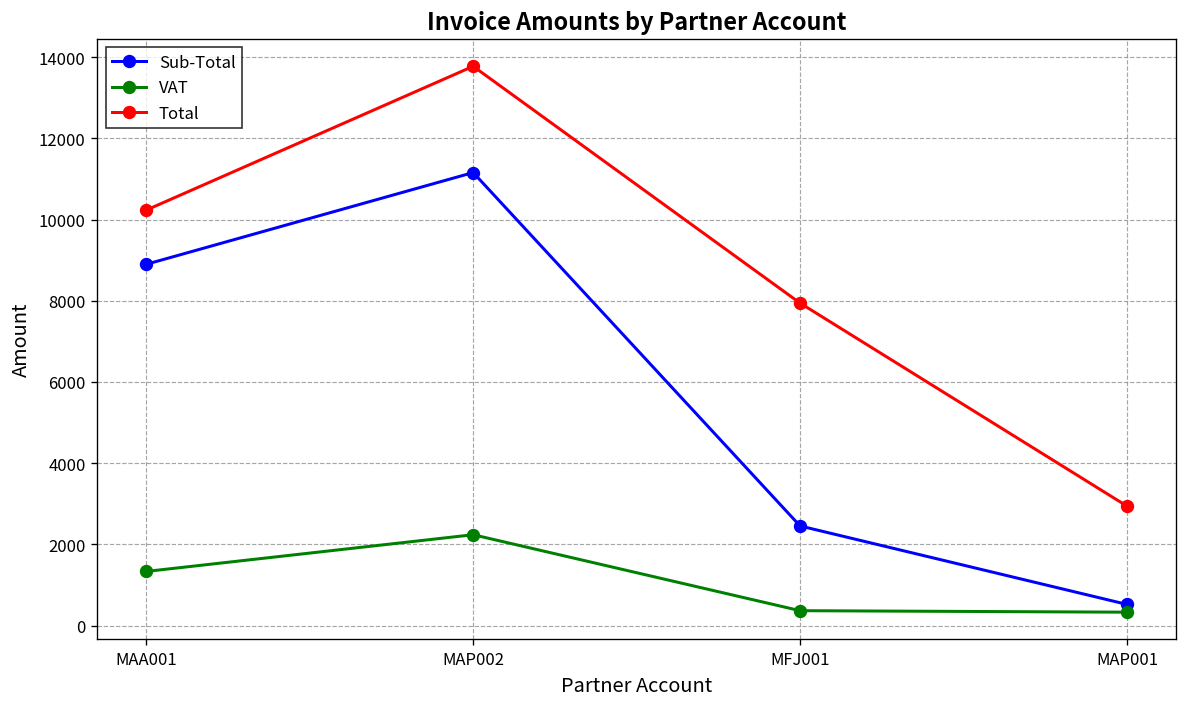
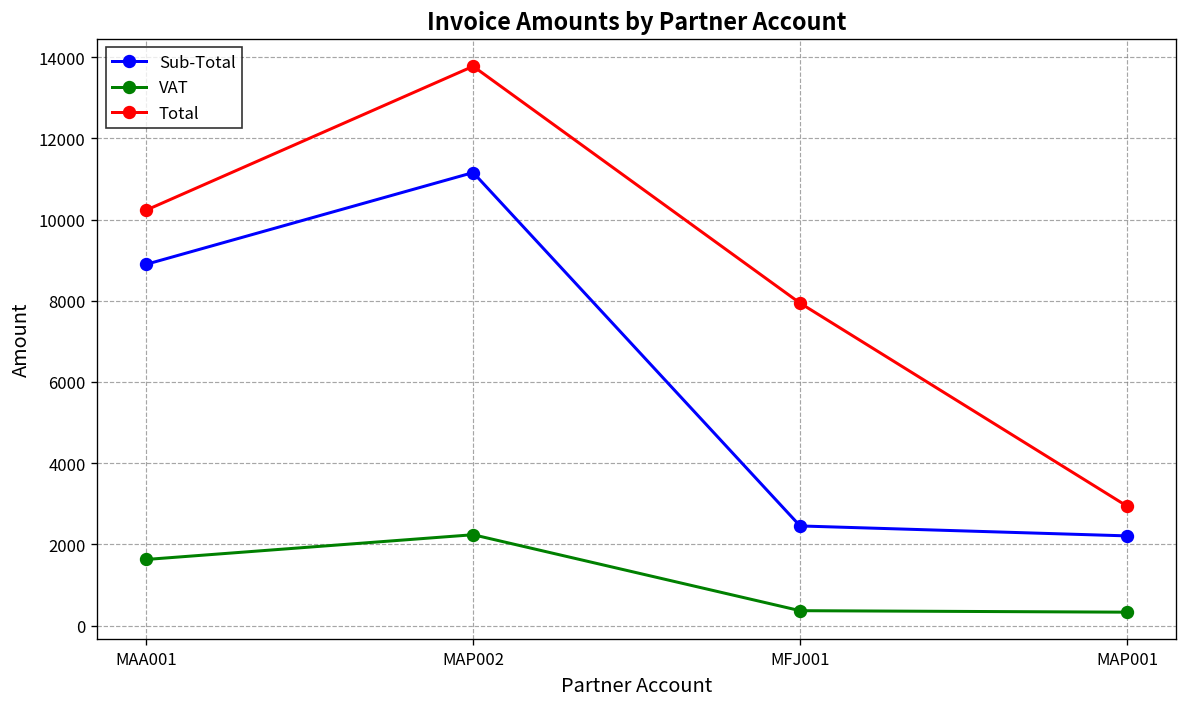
VAT, MAA001: 1300 -> 1600
Sub-Total, MAP001: 500 -> 2200
